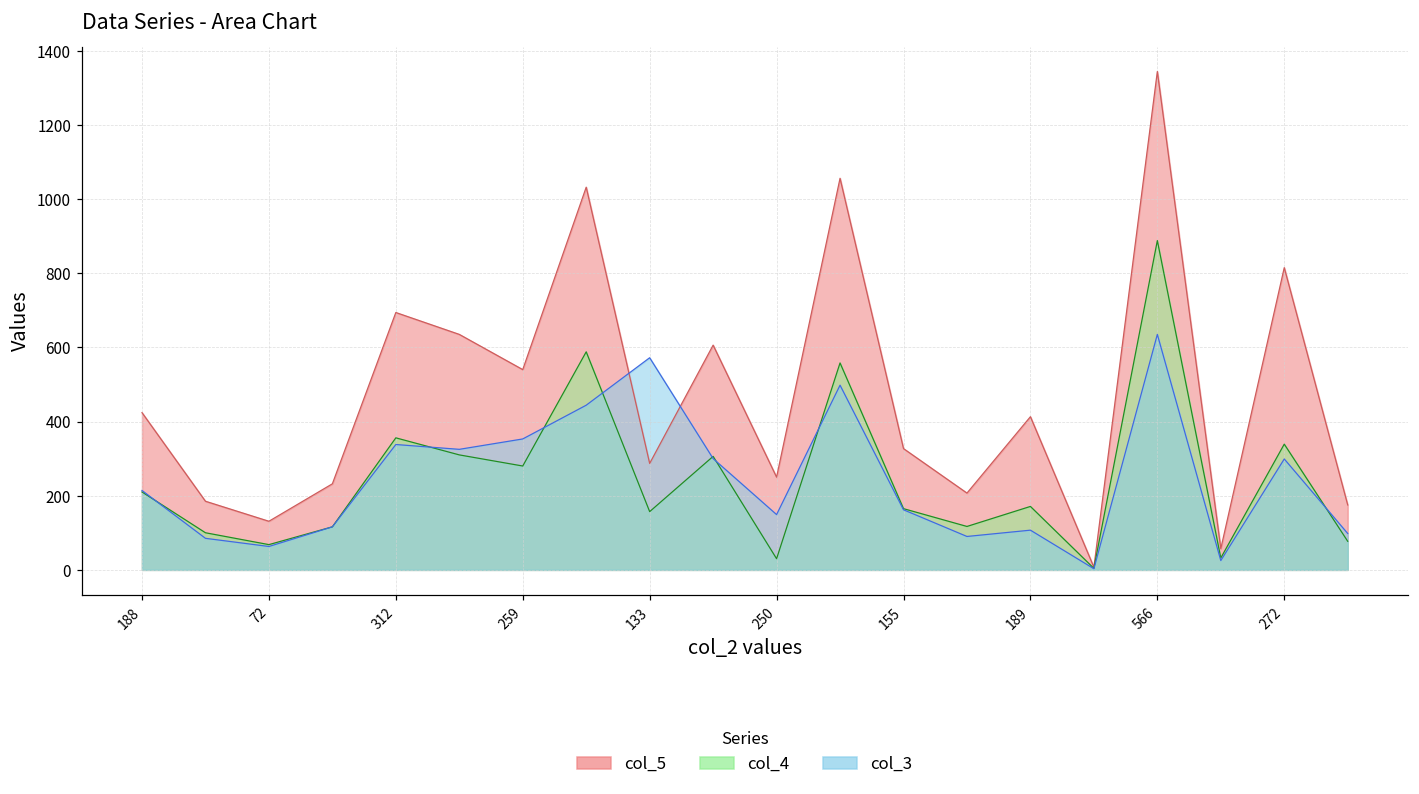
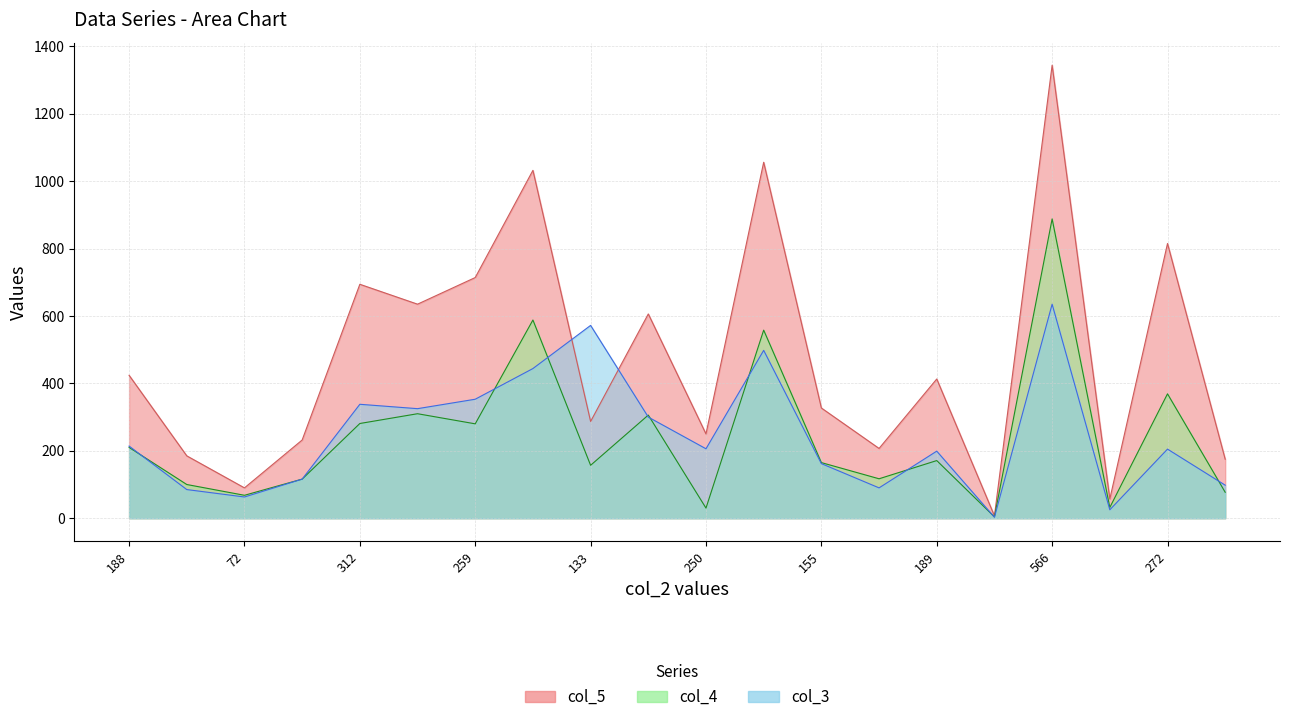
col_5, 72: 130 -> 90
col_4, 312: 360 -> 280
col_5, 259: 540 -> 710
col_3, 250: 150 -> 210
col_3, 189: 110 -> 200
col_4, 272: 340 -> 370
col_3, 272: 300 -> 210
